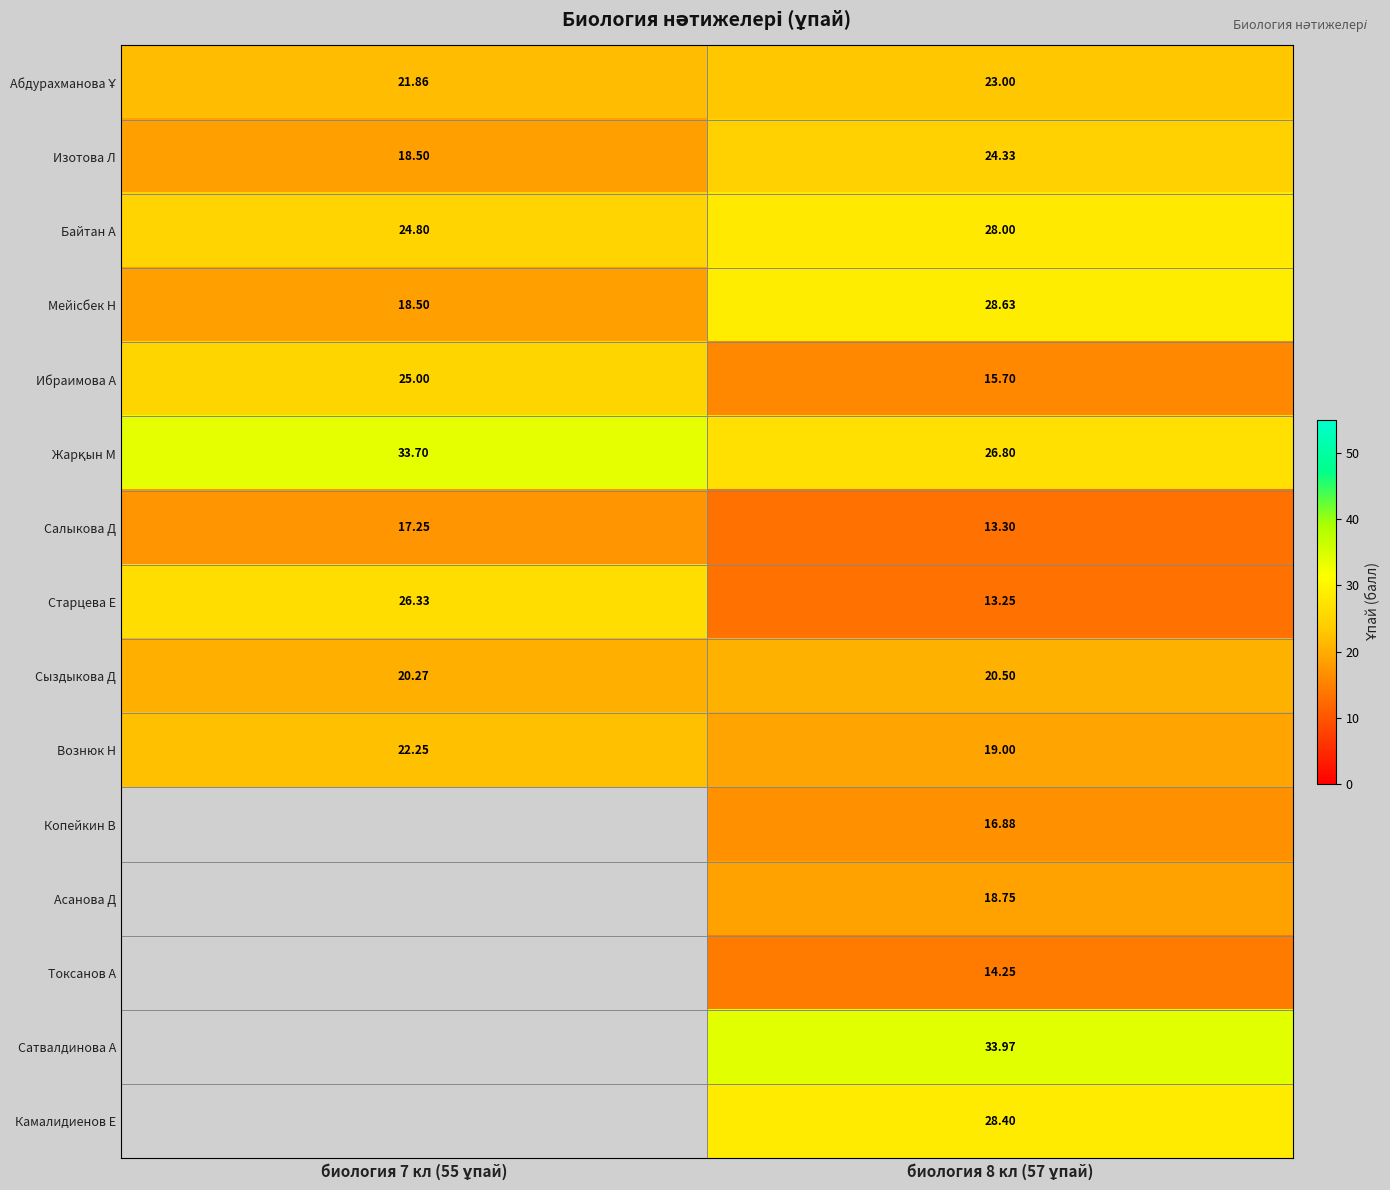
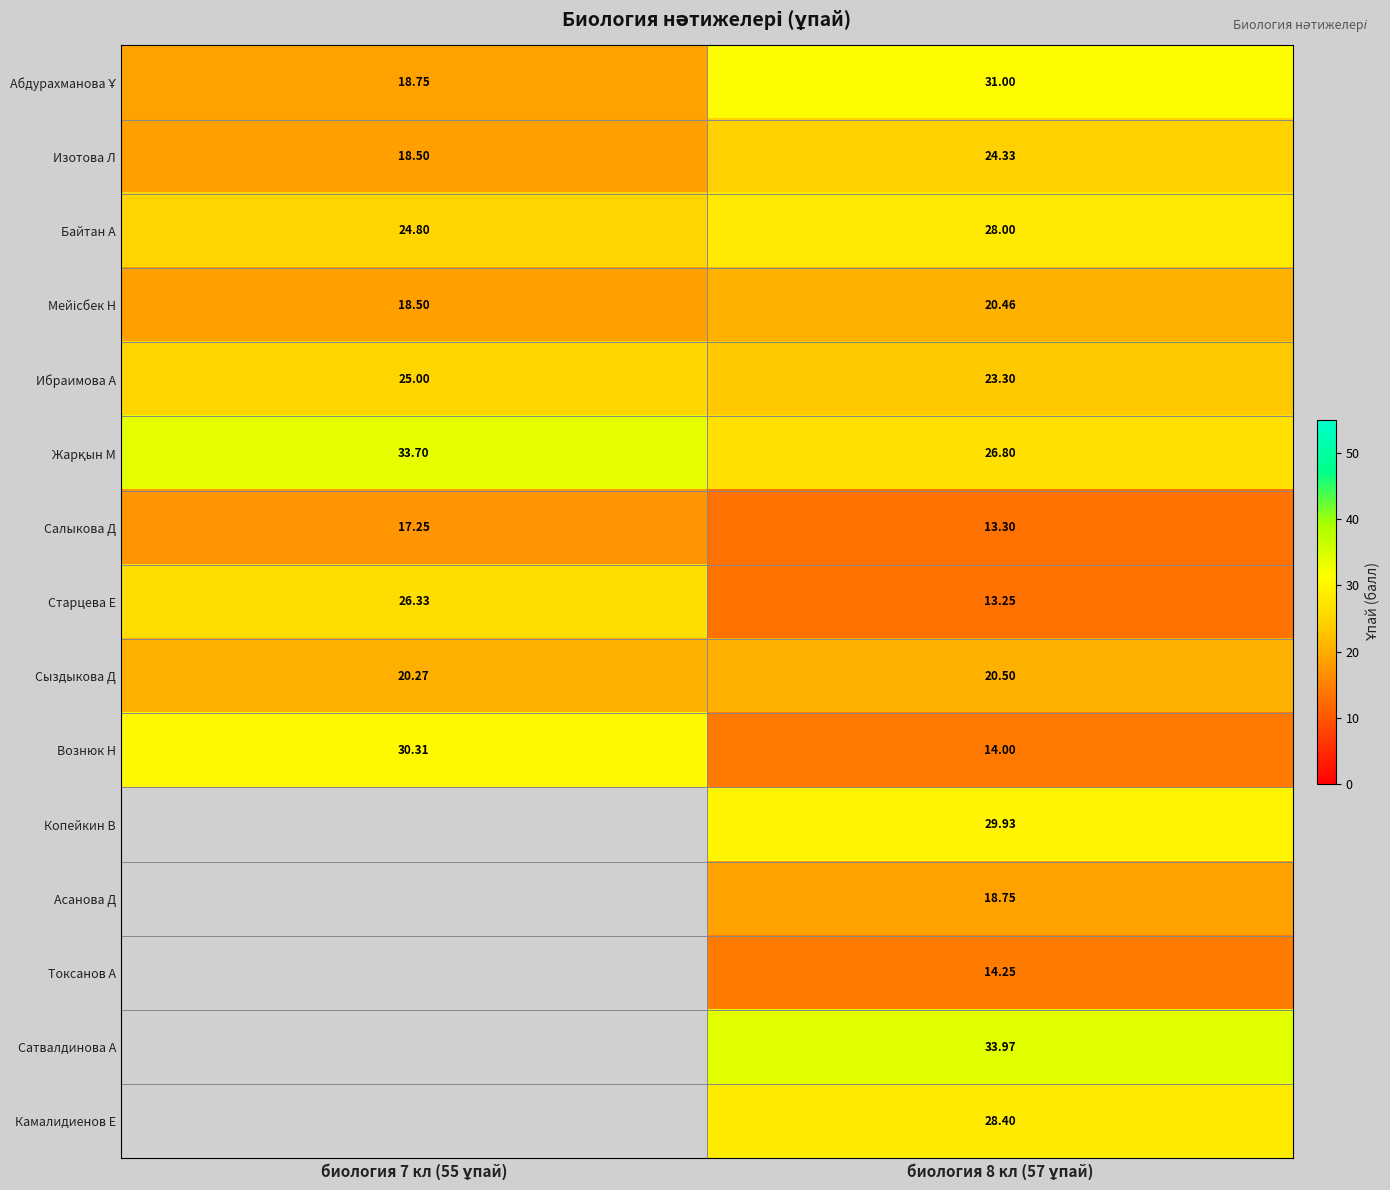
Абдурахманова Ұ, биология 7 кл (55 ұпай): 21.86 -> 18.75
Абдурахманова Ұ, биология 8 кл (57 ұпай): 23.00 -> 31.00
Мейісбек Н, биология 8 кл (57 ұпай): 28.63 -> 20.46
Ибраимова А, биология 8 кл (57 ұпай): 15.70 -> 23.30
Вознюк Н, биология 7 кл (55 ұпай): 22.25 -> 30.31
Вознюк Н, биология 8 кл (57 ұпай): 19.00 -> 14.00
Копейкин В, биология 8 кл (57 ұпай): 16.88 -> 29.93
